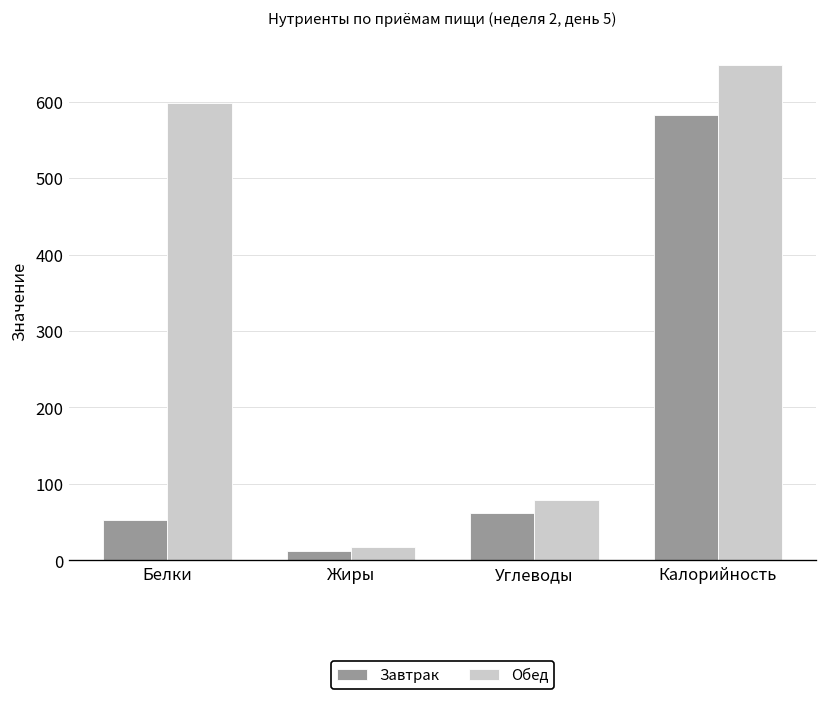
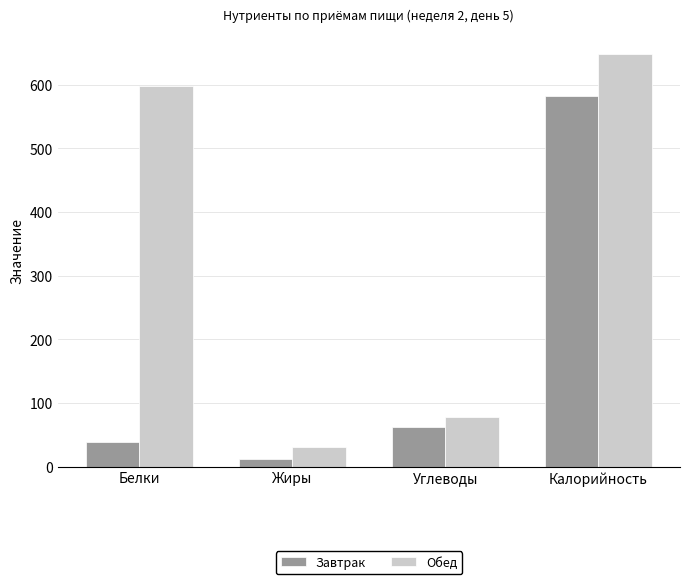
Завтрак, Белки: 50 -> 40
Обед, Жиры: 20 -> 30
